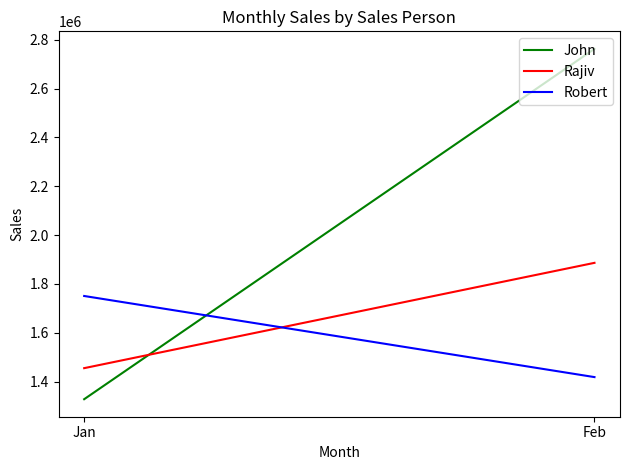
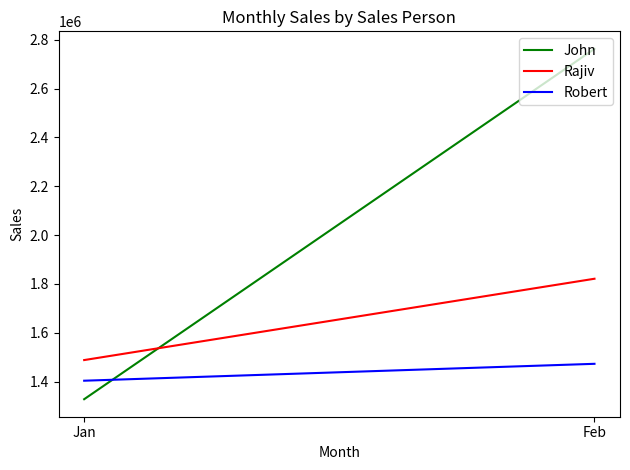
Rajiv, Jan: 1460000 -> 1490000
Robert, Jan: 1750000 -> 1400000
Rajiv, Feb: 1890000 -> 1820000
Robert, Feb: 1420000 -> 1470000
